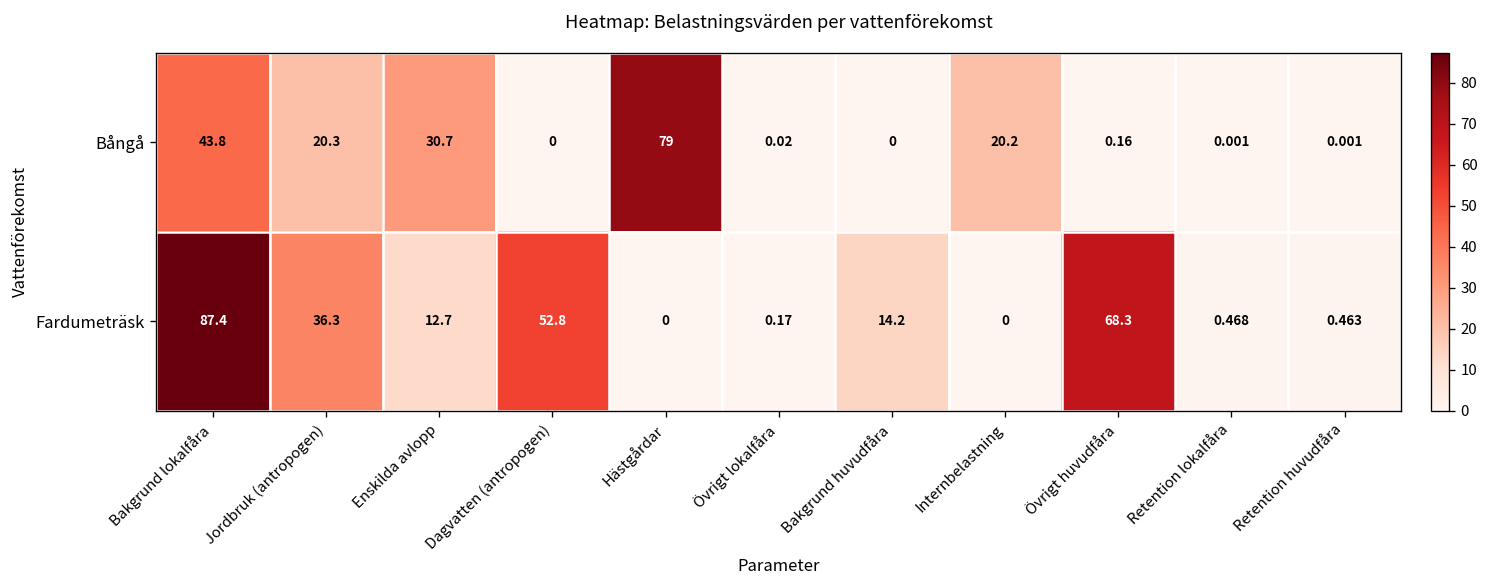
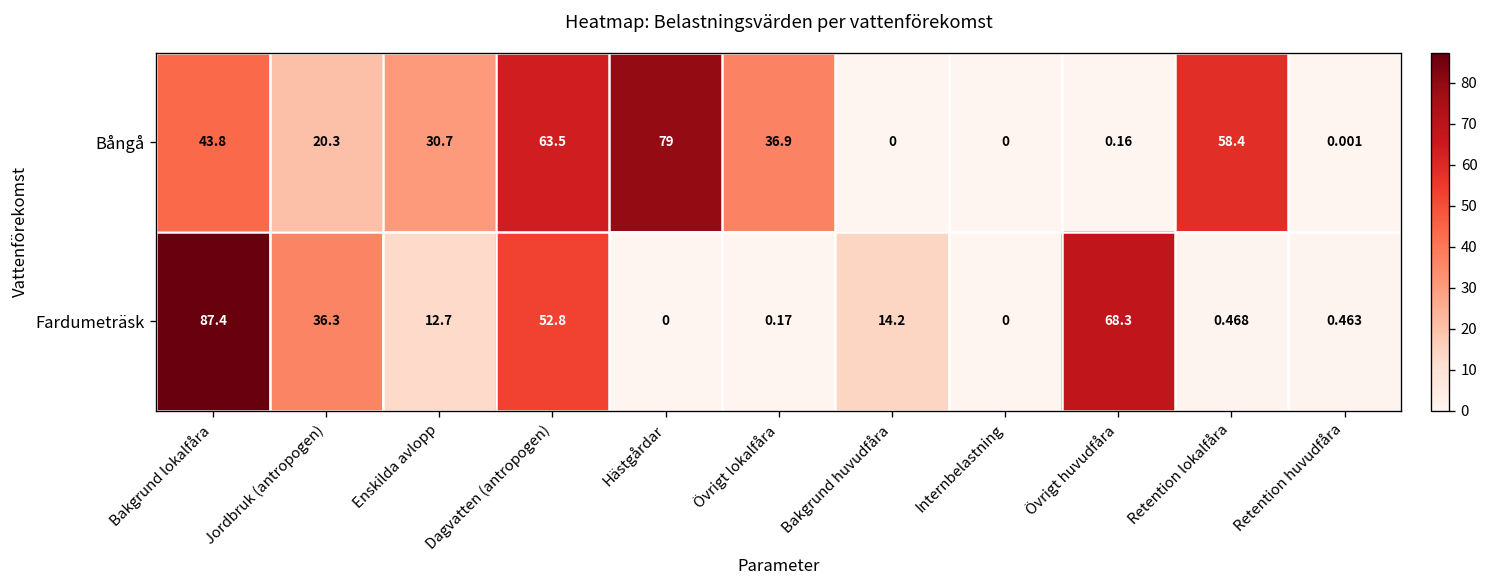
Bångå, Dagvatten (antropogen): 0 -> 63.5
Bångå, Övrigt lokalfåra: 0.02 -> 36.9
Bångå, Internbelastning: 20.2 -> 0
Bångå, Retention lokalfåra: 0.001 -> 58.4
